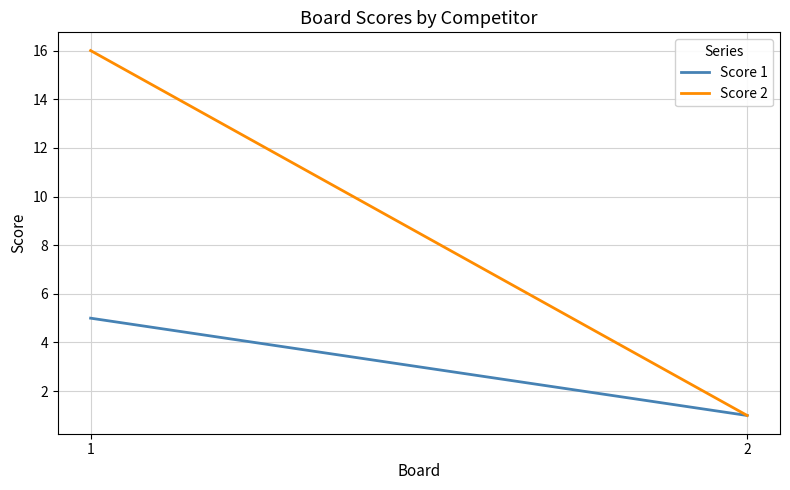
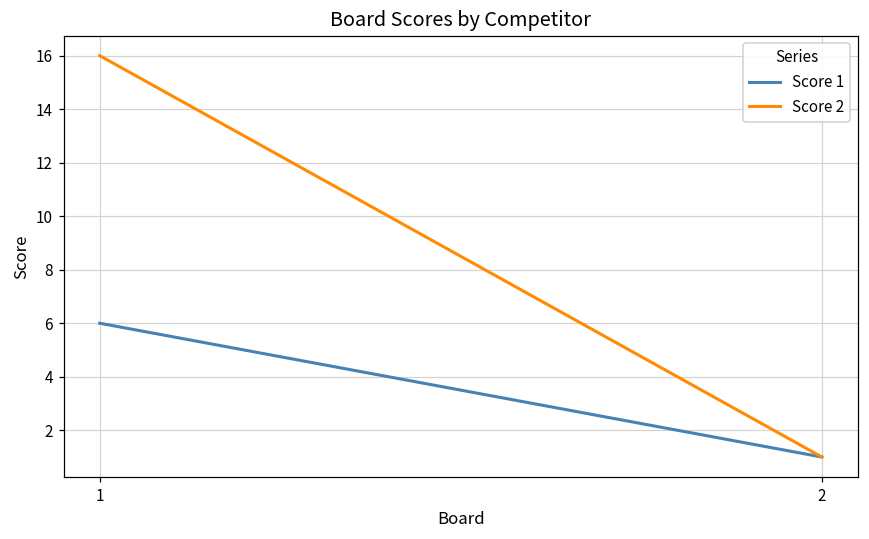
Score 1, 1: 5 -> 6
